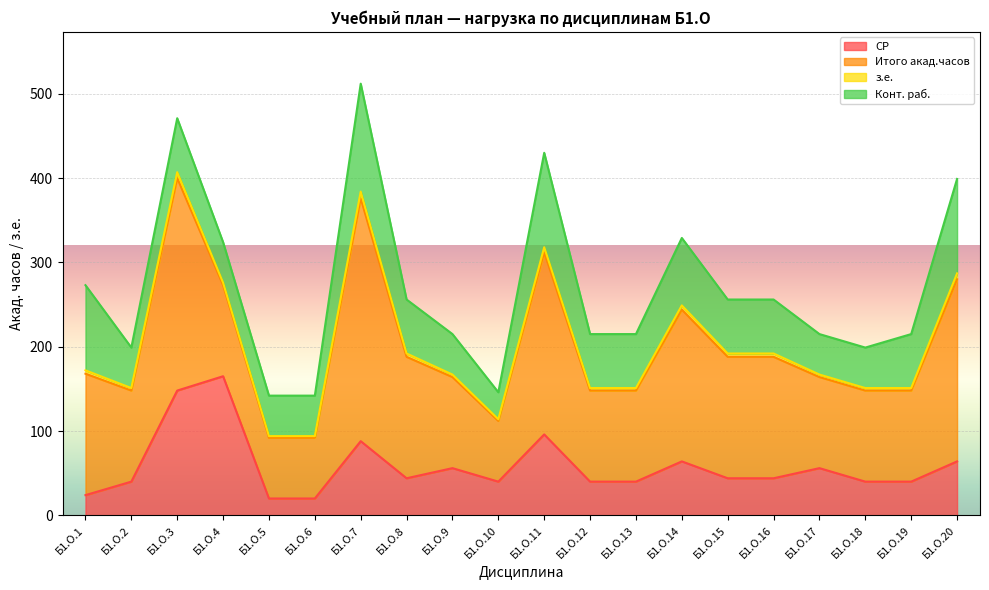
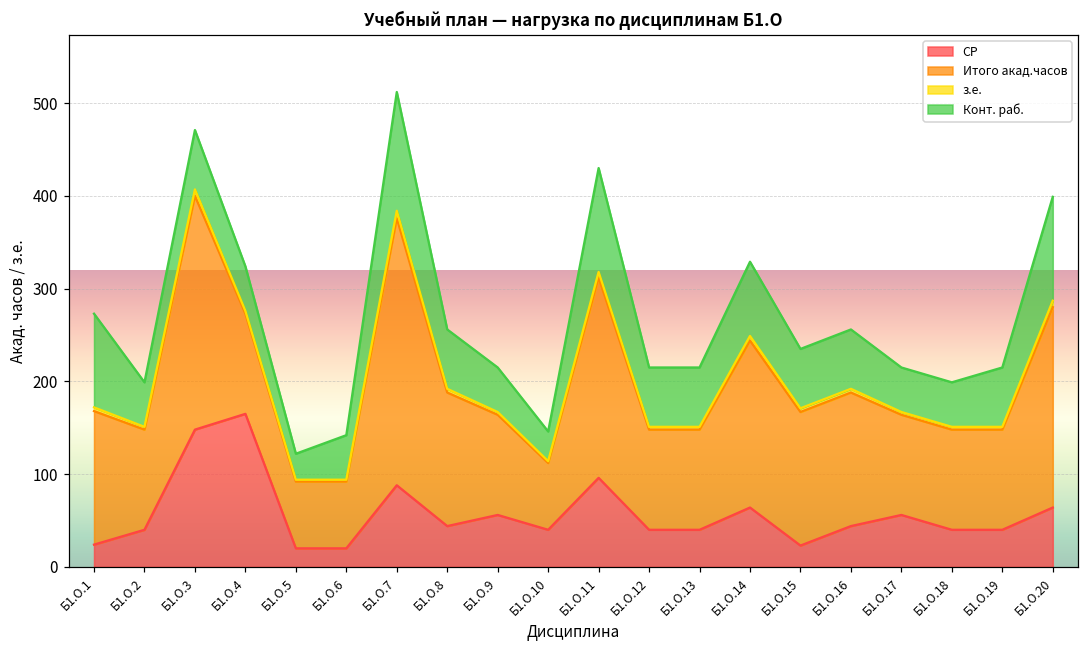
Конт. раб., Б1.О.5: 50 -> 30
СР, Б1.О.15: 40 -> 20
